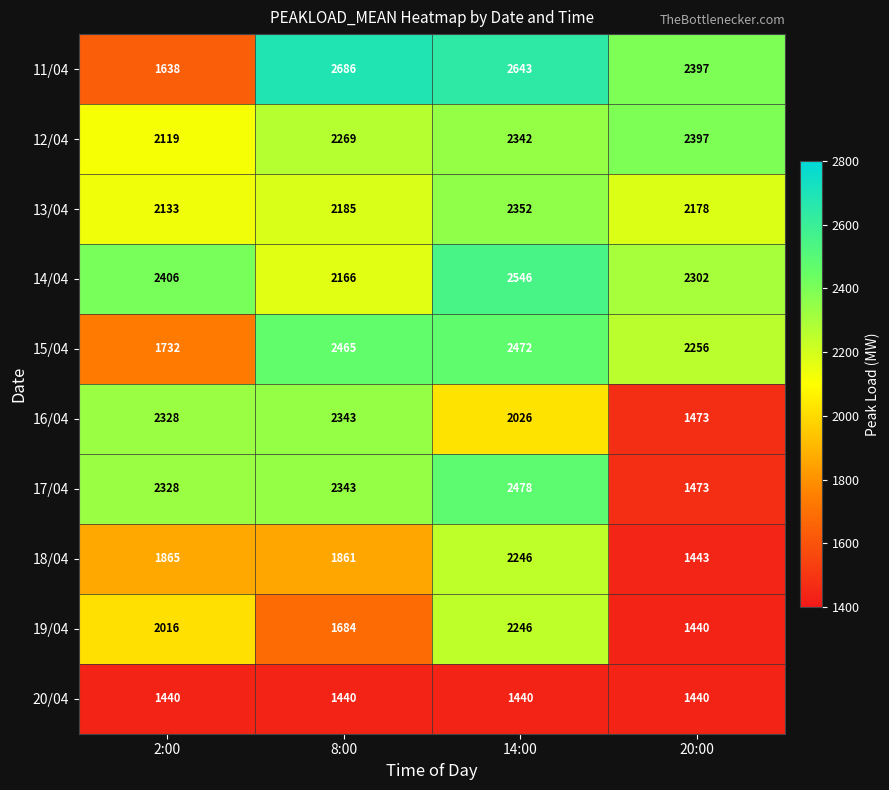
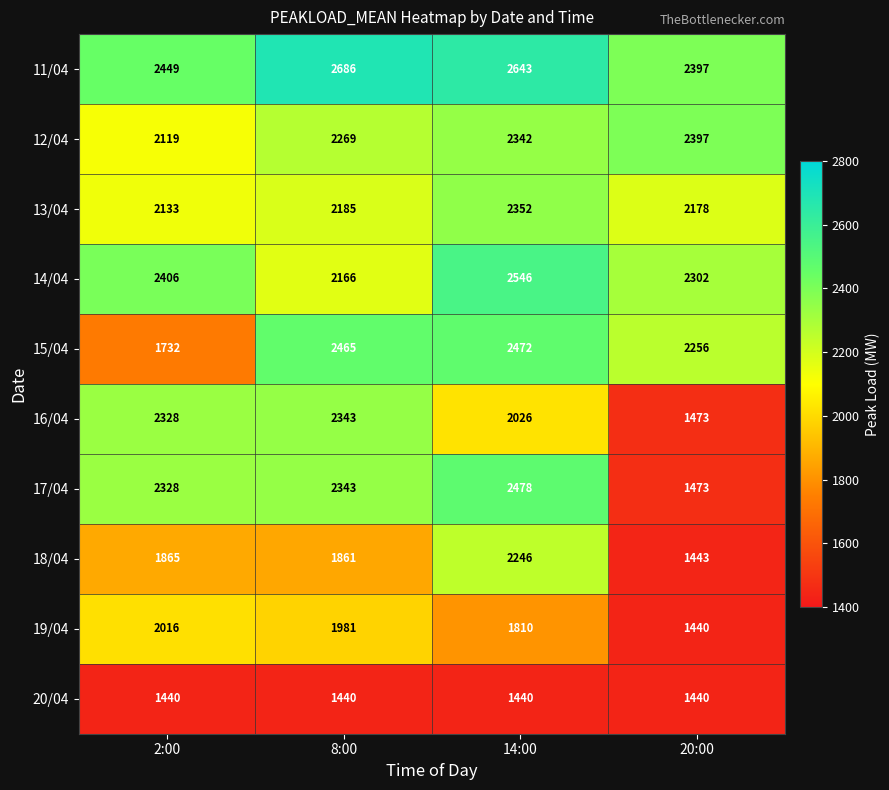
11/04, 2:00: 1638 -> 2449
19/04, 8:00: 1684 -> 1981
19/04, 14:00: 2246 -> 1810
